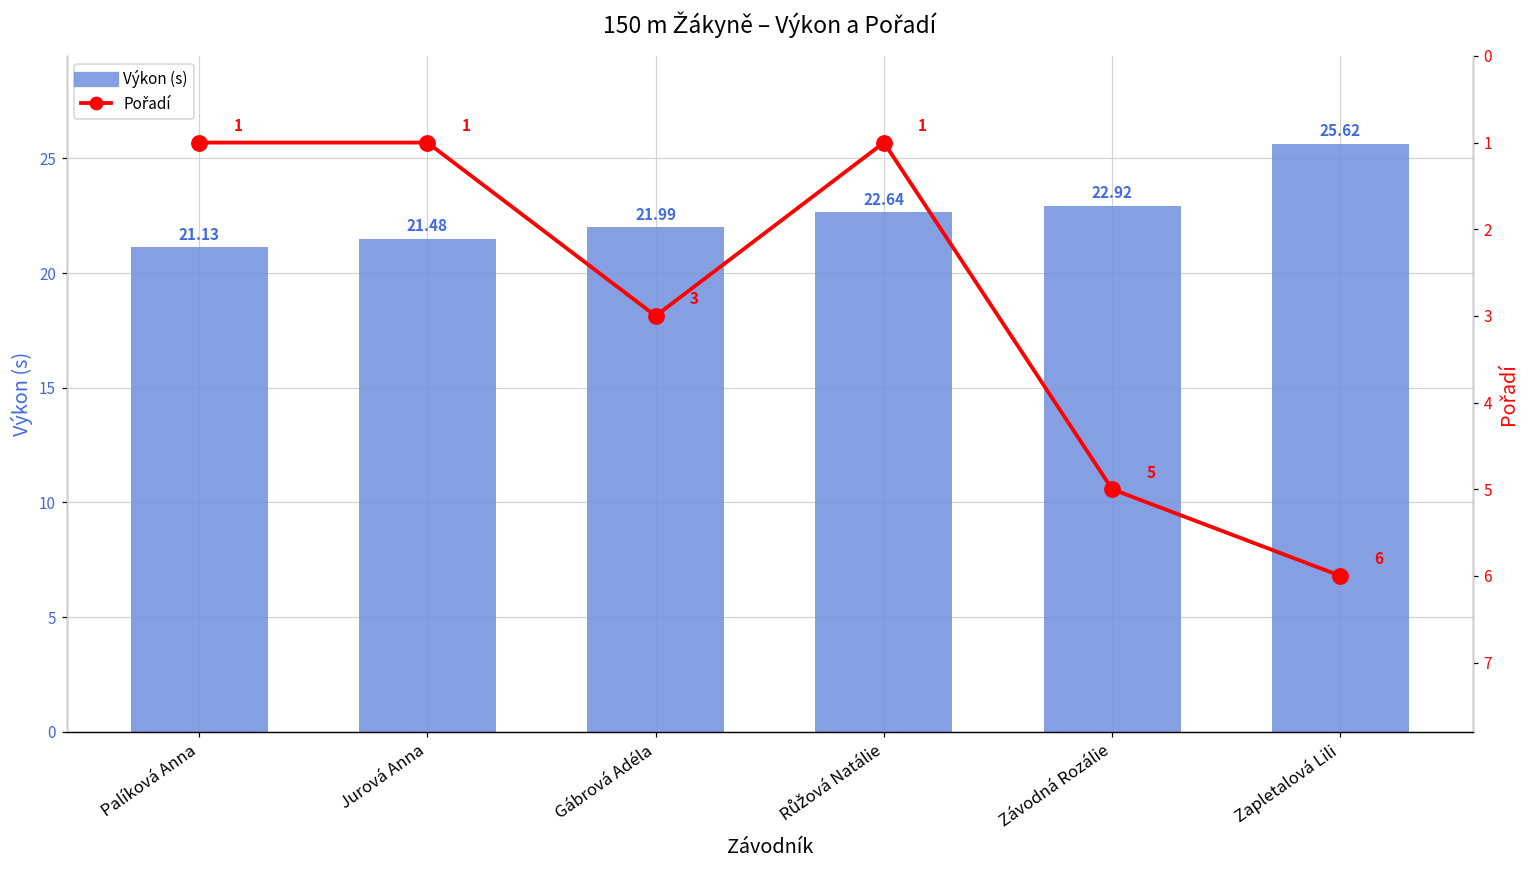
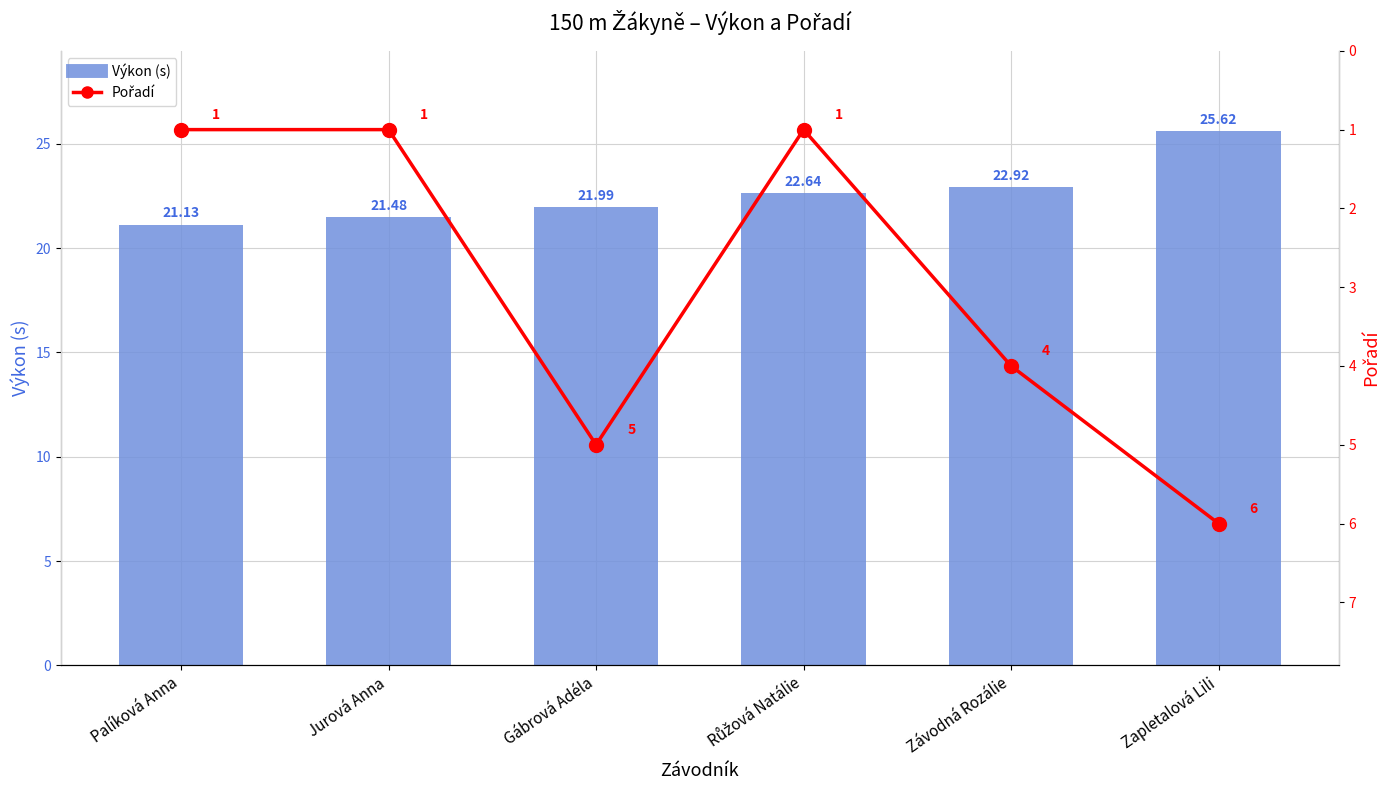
Pořadí, Gábrová Adéla: 3 -> 5
Pořadí, Závodná Rozálie: 5 -> 4
